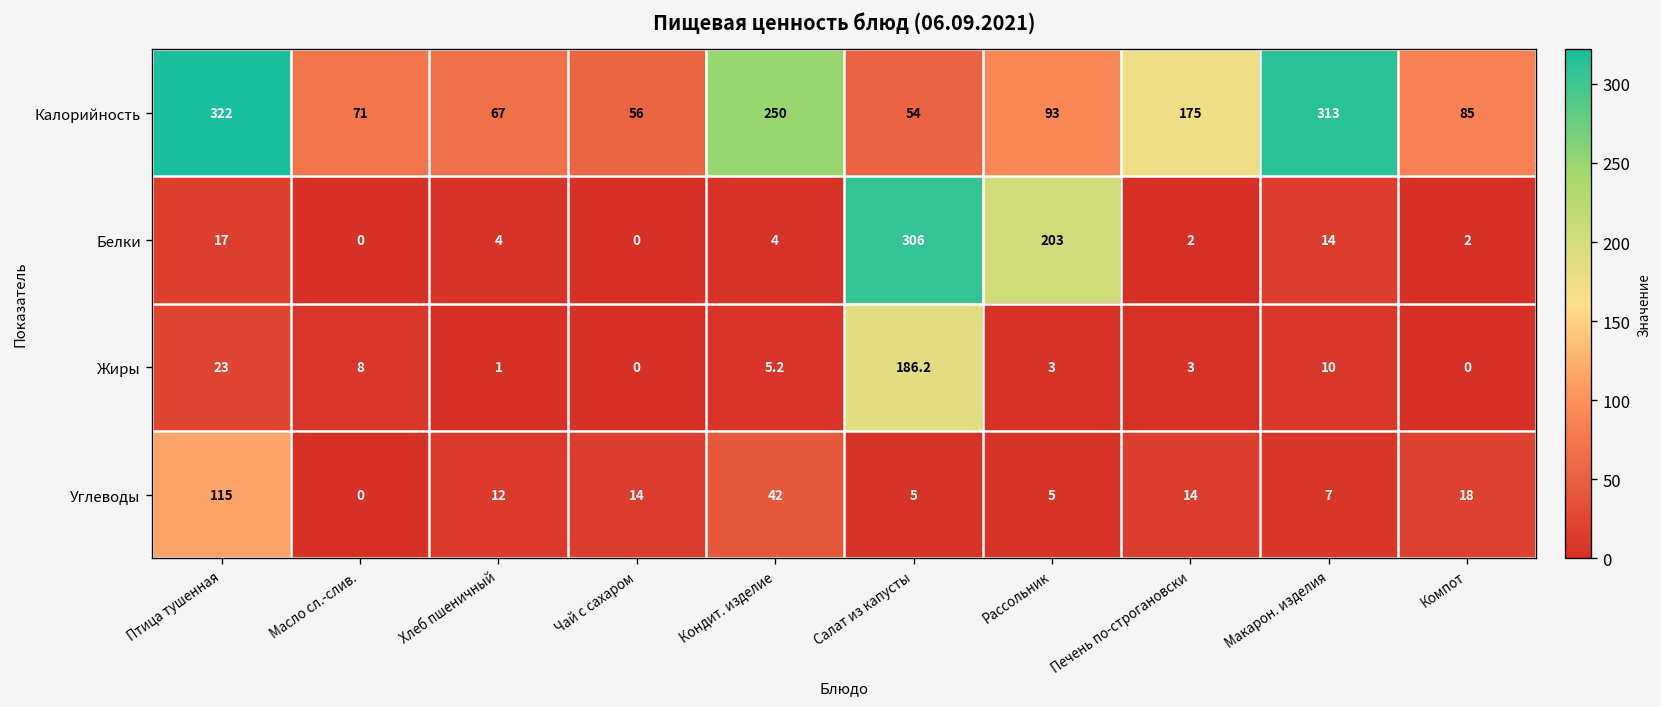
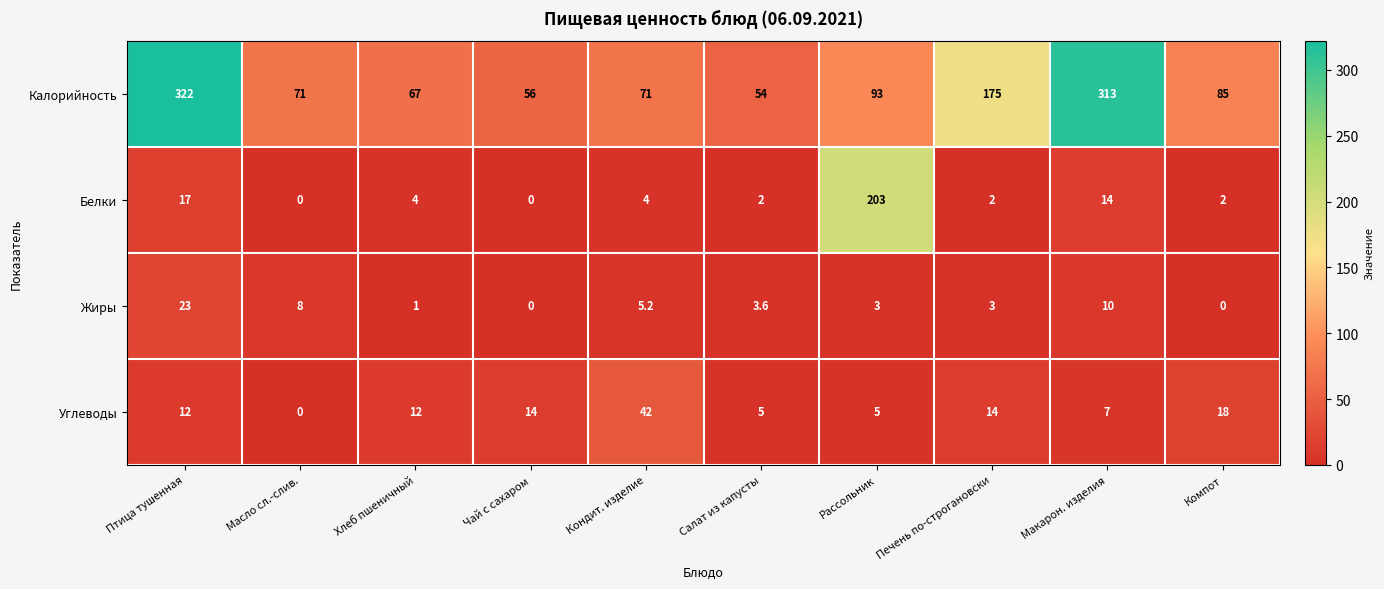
Калорийность, Кондит. изделие: 250 -> 71
Белки, Салат из капусты: 306 -> 2
Жиры, Салат из капусты: 186.2 -> 3.6
Углеводы, Птица тушенная: 115 -> 12
